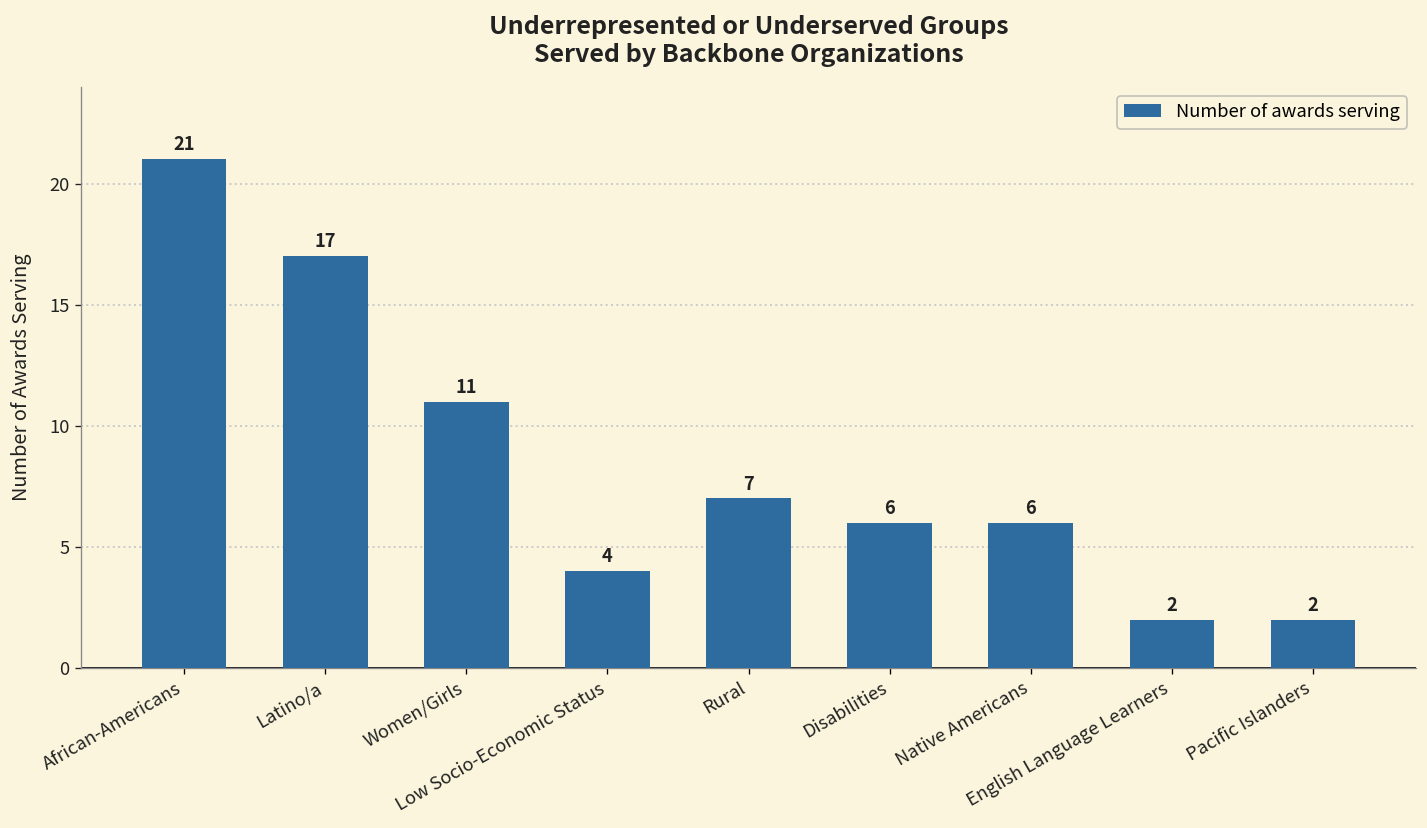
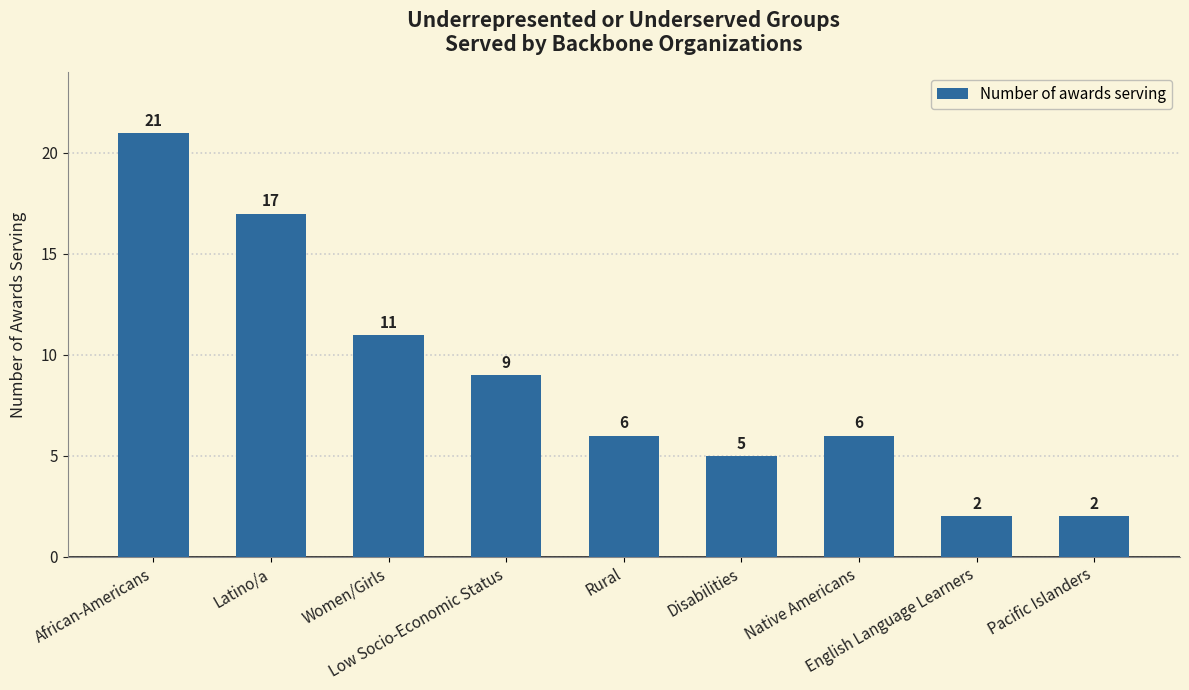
Low Socio-Economic Status: 4 -> 9
Rural: 7 -> 6
Disabilities: 6 -> 5
